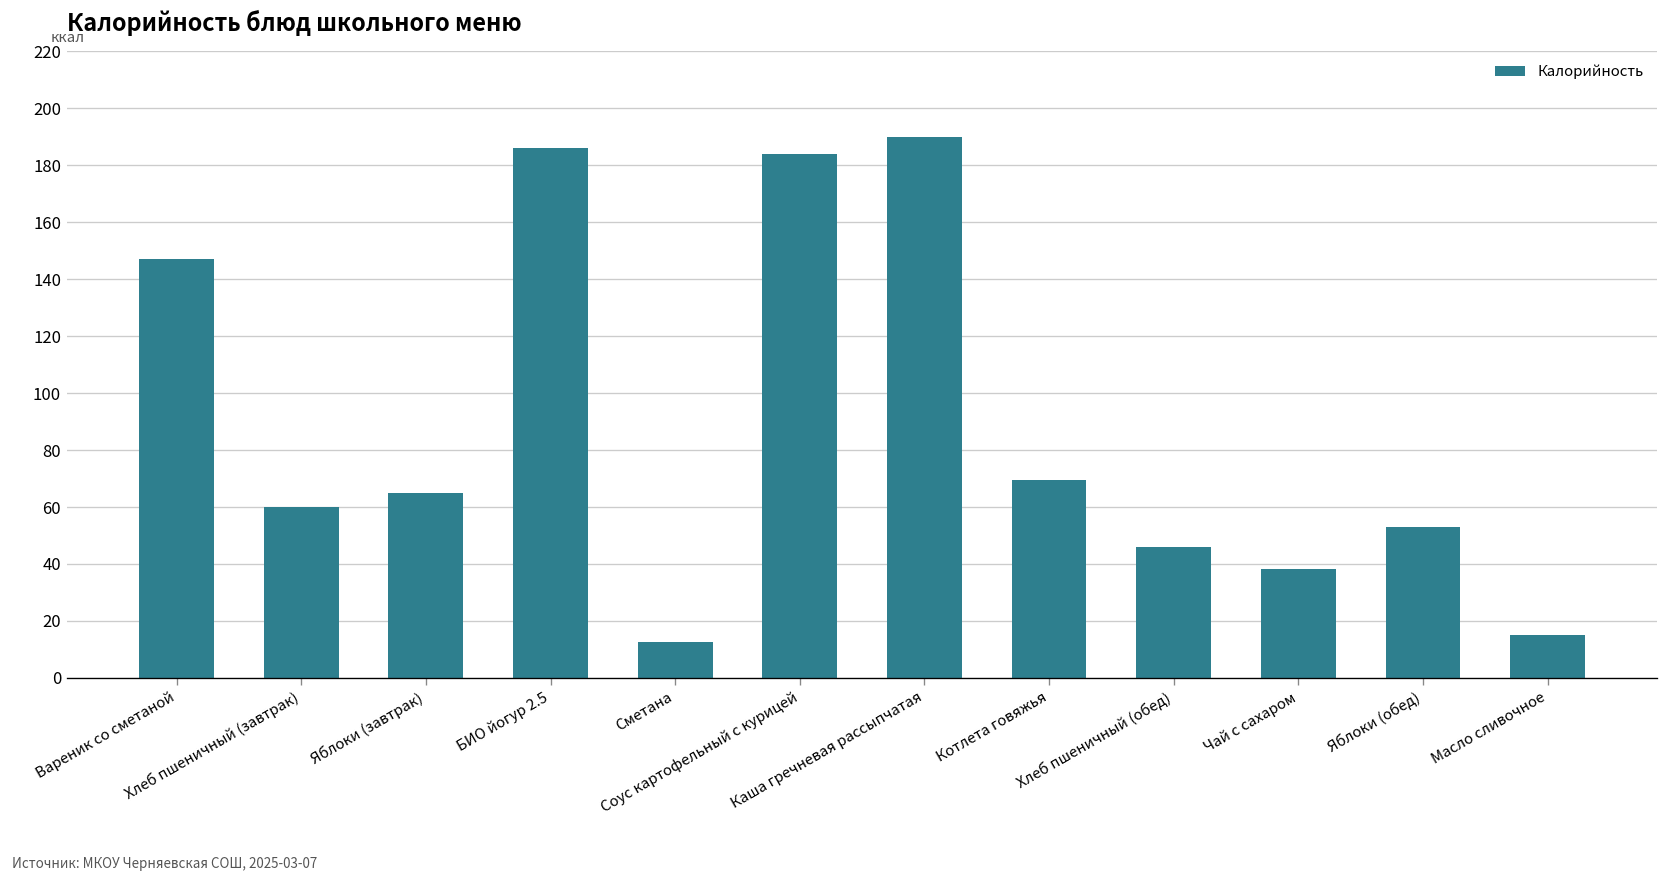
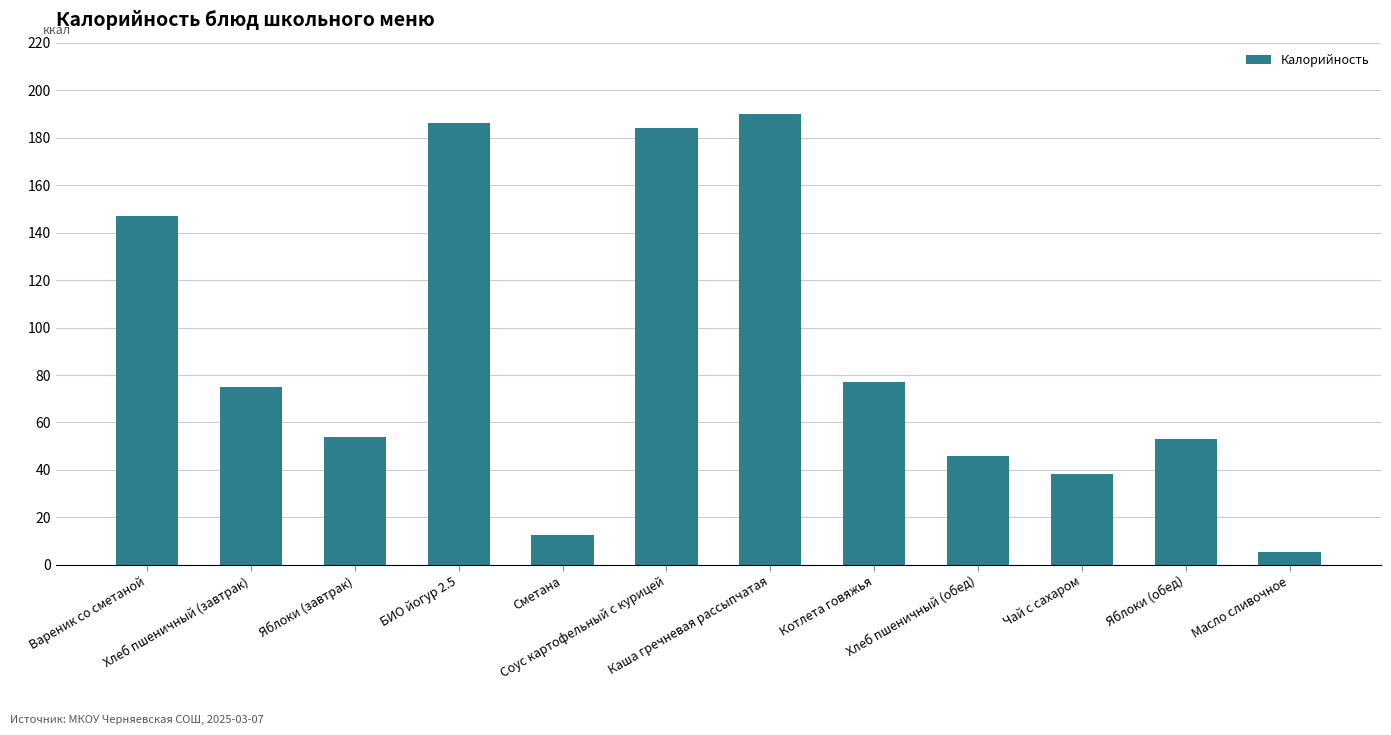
Хлеб пшеничный (завтрак): 60 -> 75
Яблоки (завтрак): 65 -> 54
Котлета говяжья: 69 -> 77
Масло сливочное: 15 -> 5
